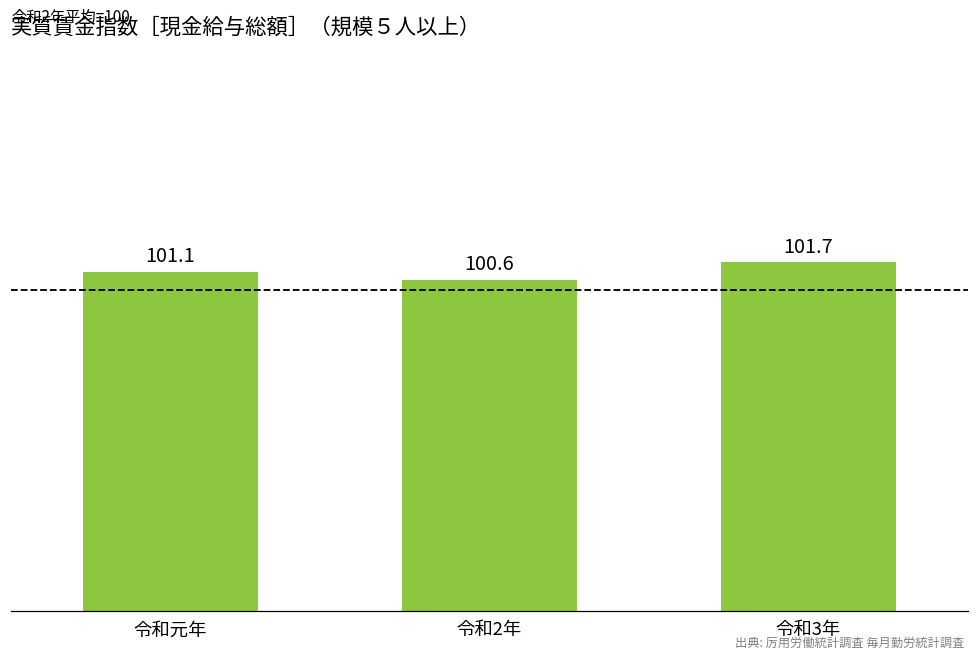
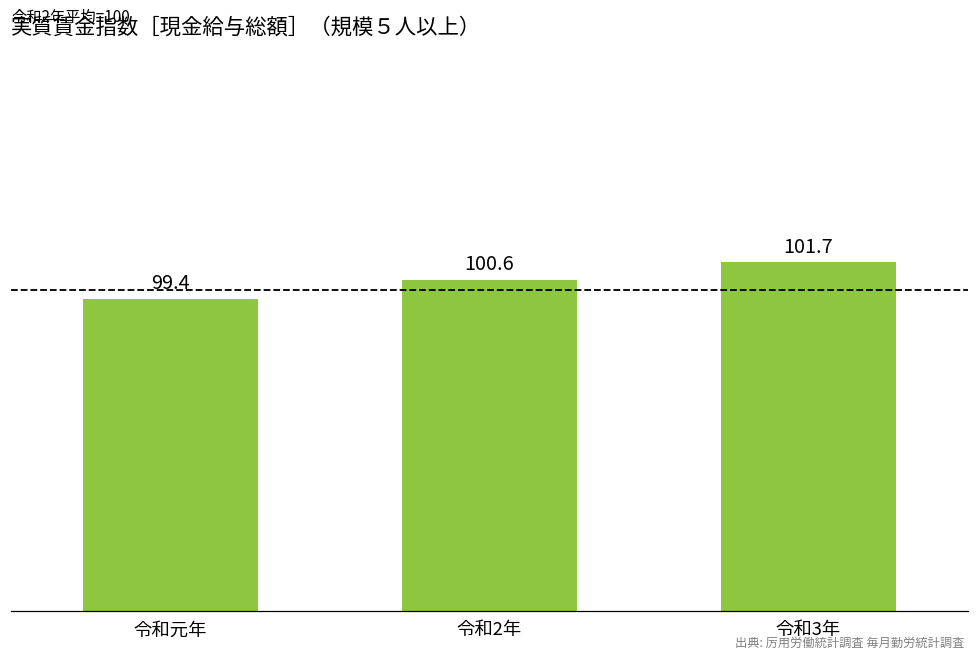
令和元年: 101.1 -> 99.4
